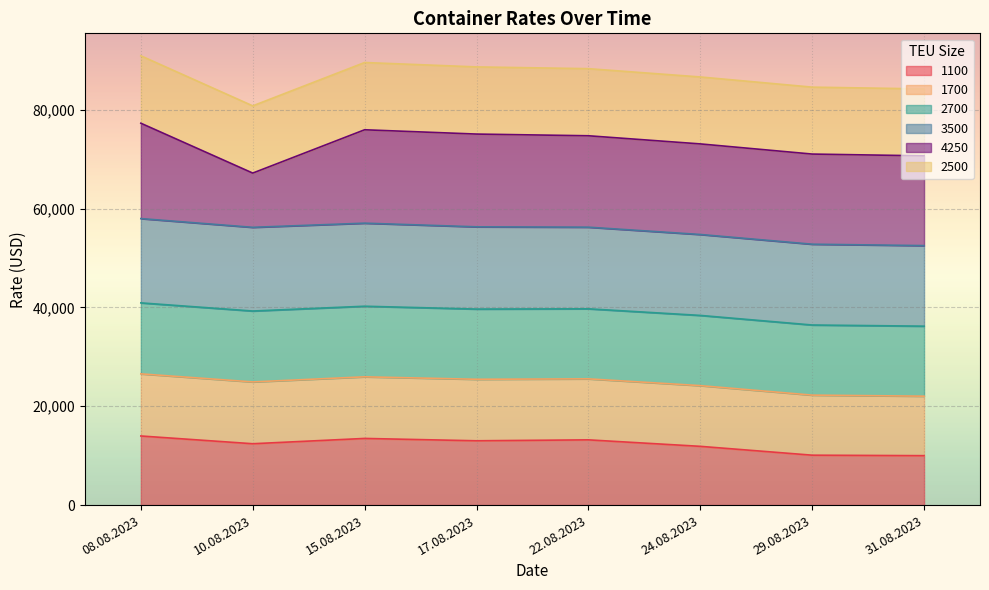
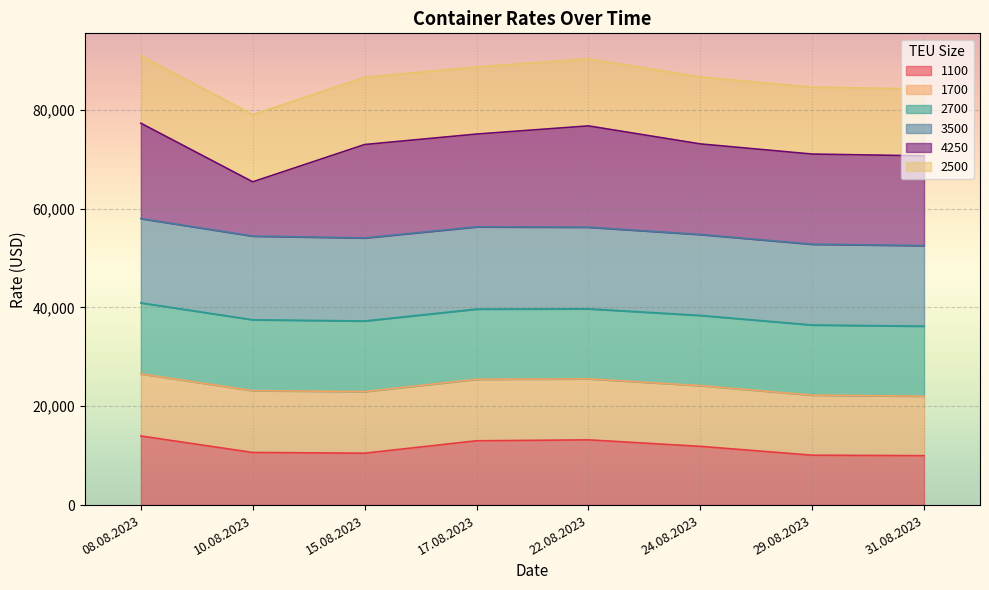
1100, 10.08.2023: 12,000 -> 11,000
1100, 15.08.2023: 13,000 -> 10,000
4250, 22.08.2023: 18,000 -> 20,000
